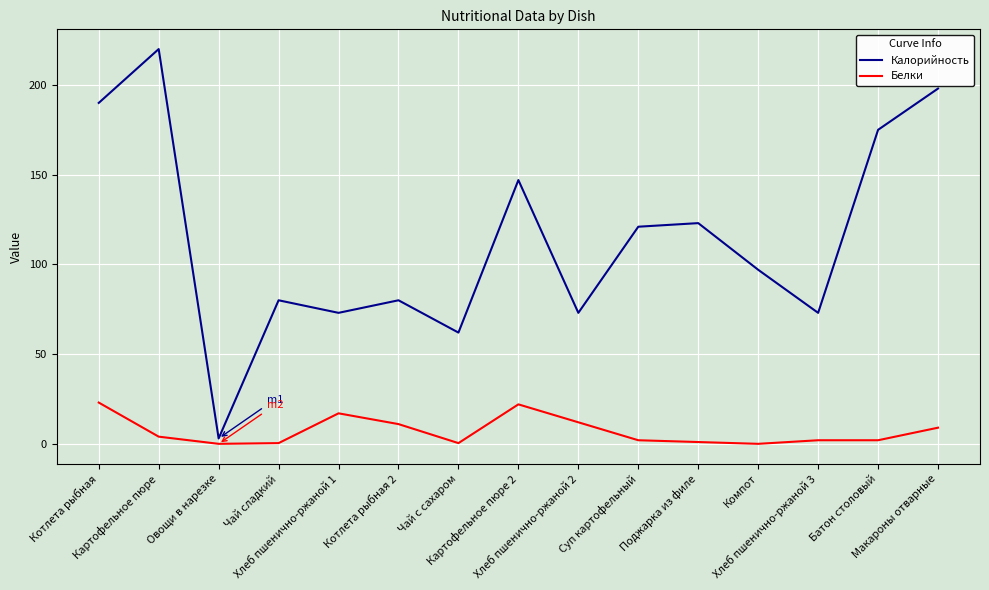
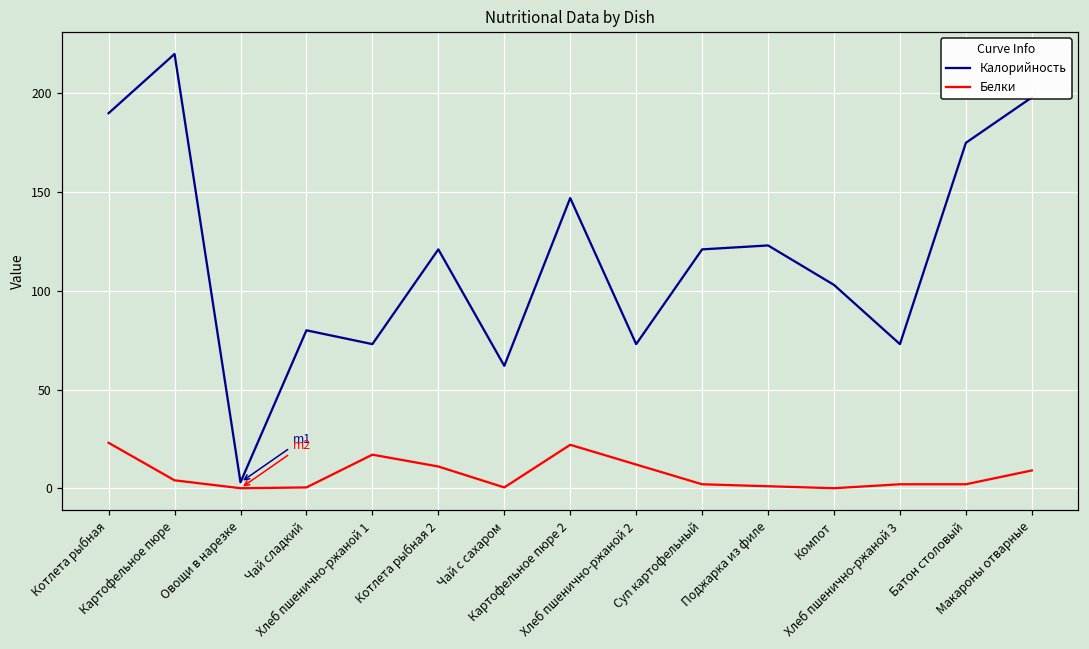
Калорийность, Котлета рыбная 2: 80 -> 121
Калорийность, Компот: 97 -> 103
